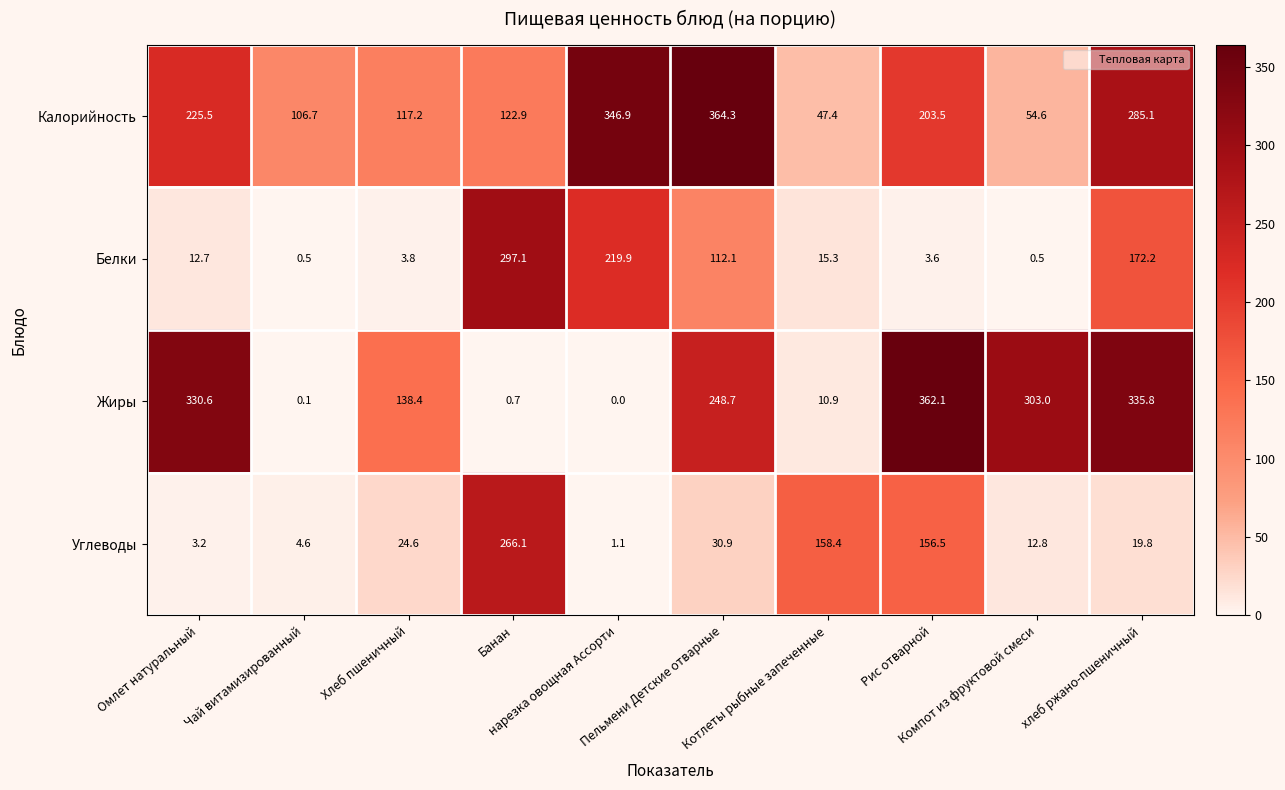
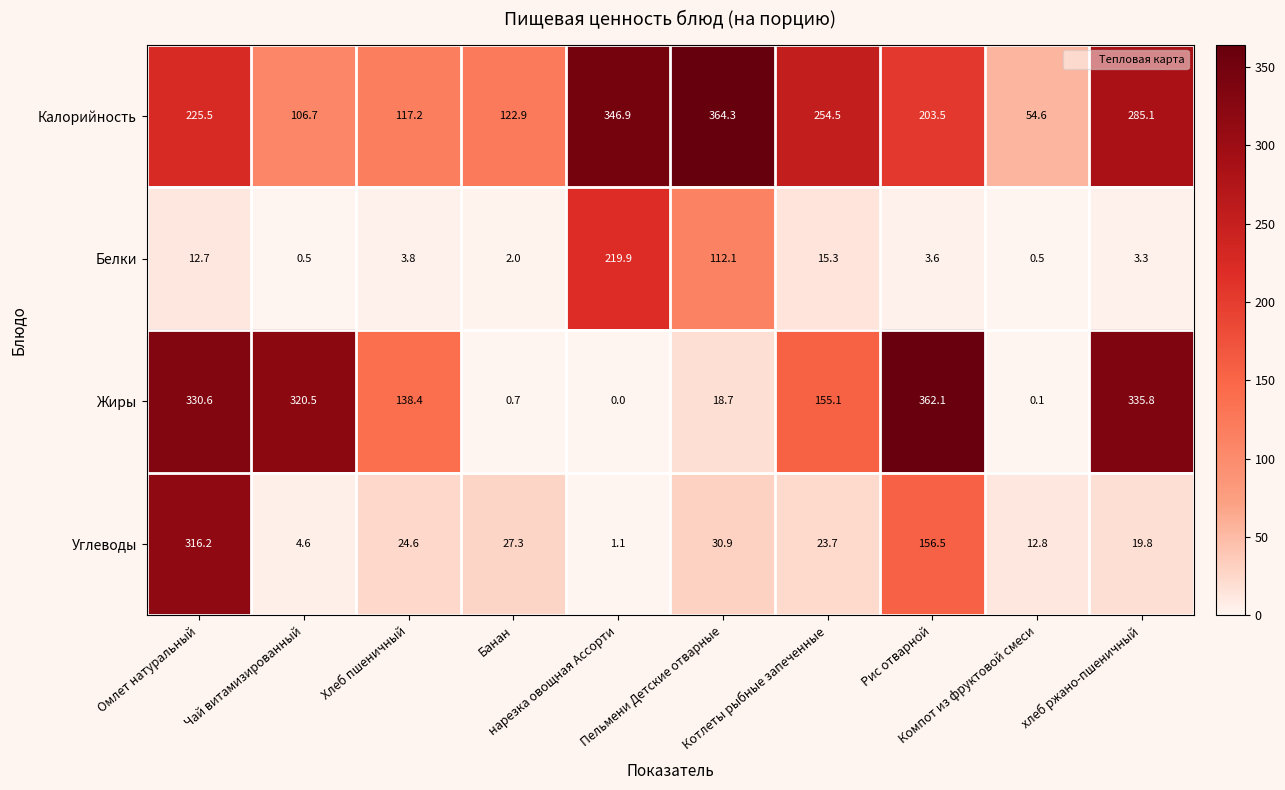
Калорийность, Котлеты рыбные запеченные: 47.4 -> 254.5
Белки, Банан: 297.1 -> 2.0
Белки, хлеб ржано-пшеничный: 172.2 -> 3.3
Жиры, Чай витамизированный: 0.1 -> 320.5
Жиры, Пельмени Детские отварные: 248.7 -> 18.7
Жиры, Котлеты рыбные запеченные: 10.9 -> 155.1
Жиры, Компот из фруктовой смеси: 303.0 -> 0.1
Углеводы, Омлет натуральный: 3.2 -> 316.2
Углеводы, Банан: 266.1 -> 27.3
Углеводы, Котлеты рыбные запеченные: 158.4 -> 23.7
